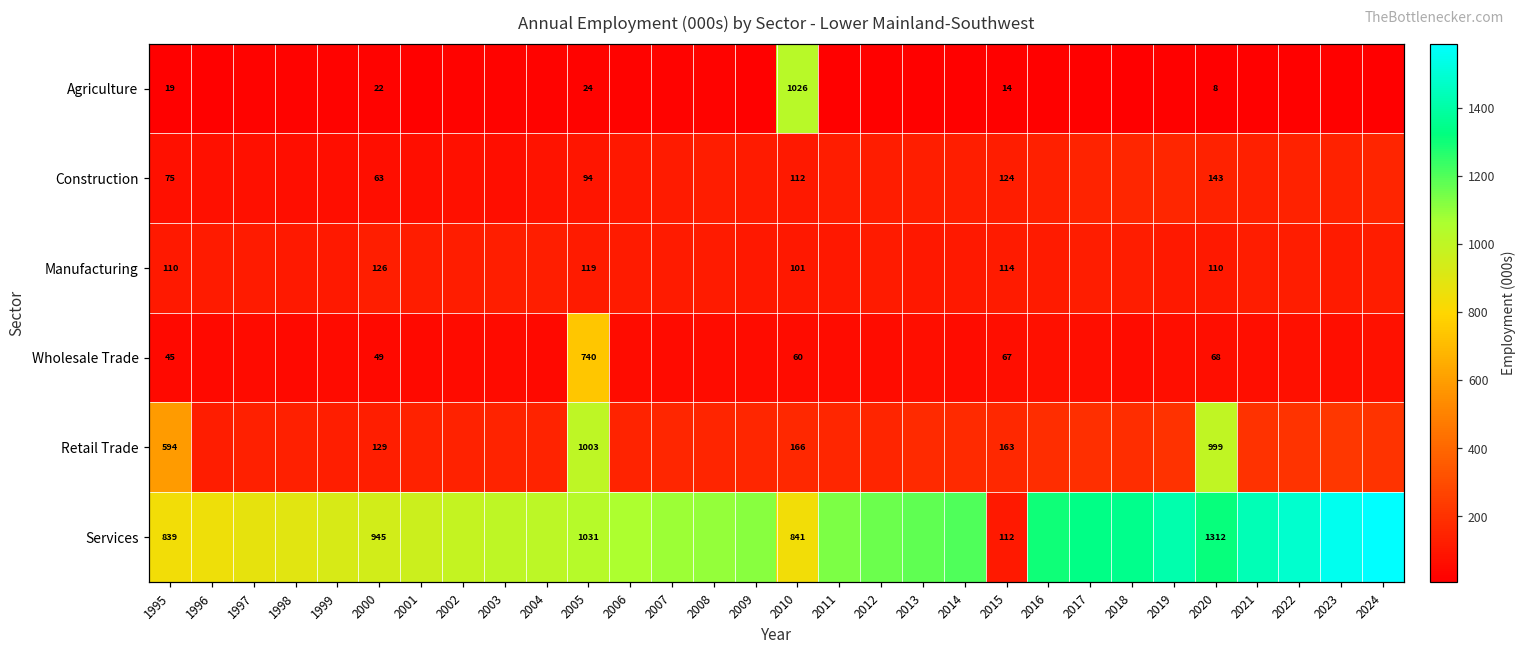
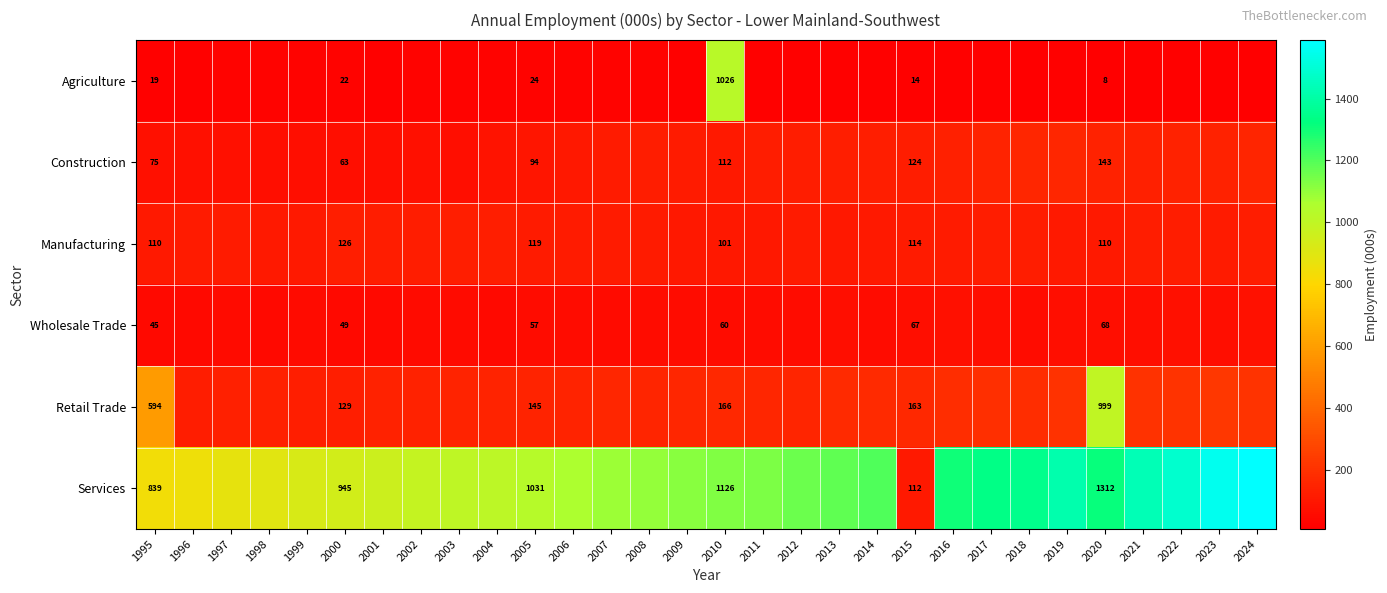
Wholesale Trade, 2005: 740 -> 57
Retail Trade, 2005: 1003 -> 145
Services, 2010: 841 -> 1126
